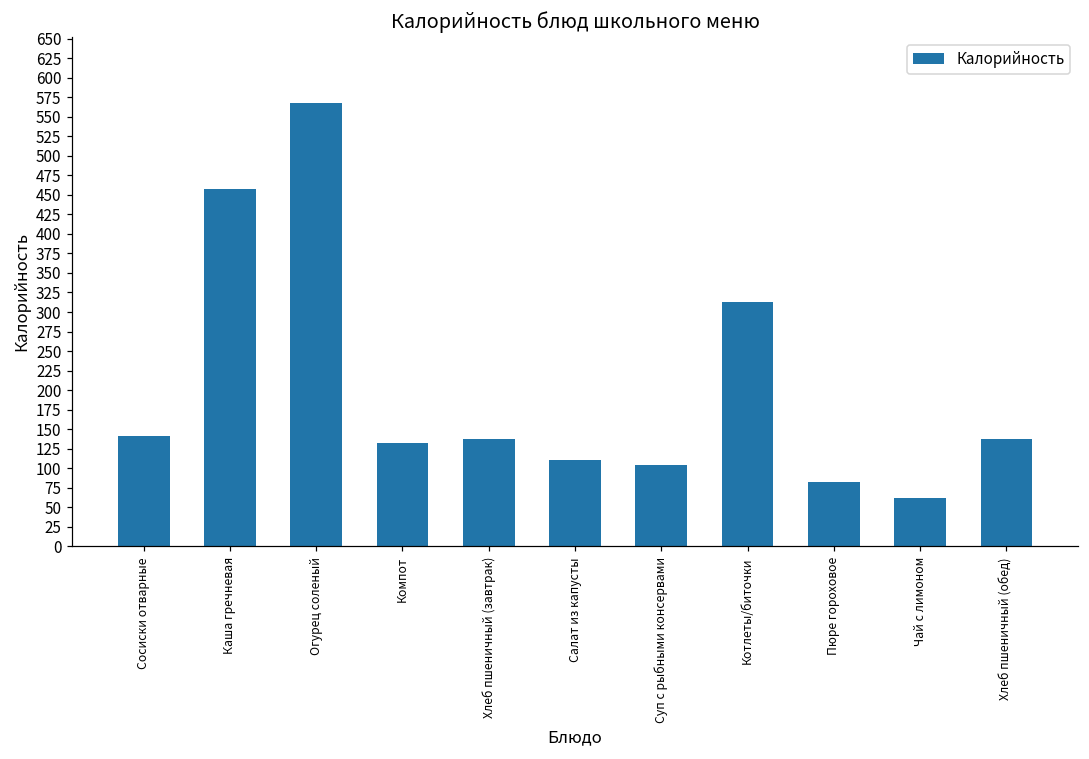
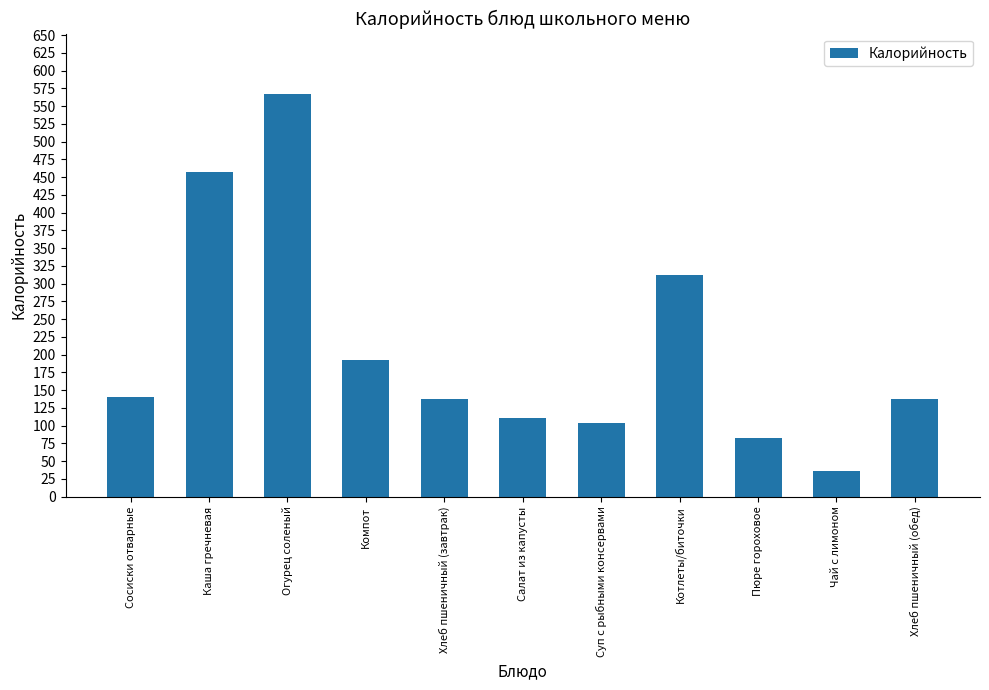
Компот: 130 -> 190
Чай с лимоном: 60 -> 40
